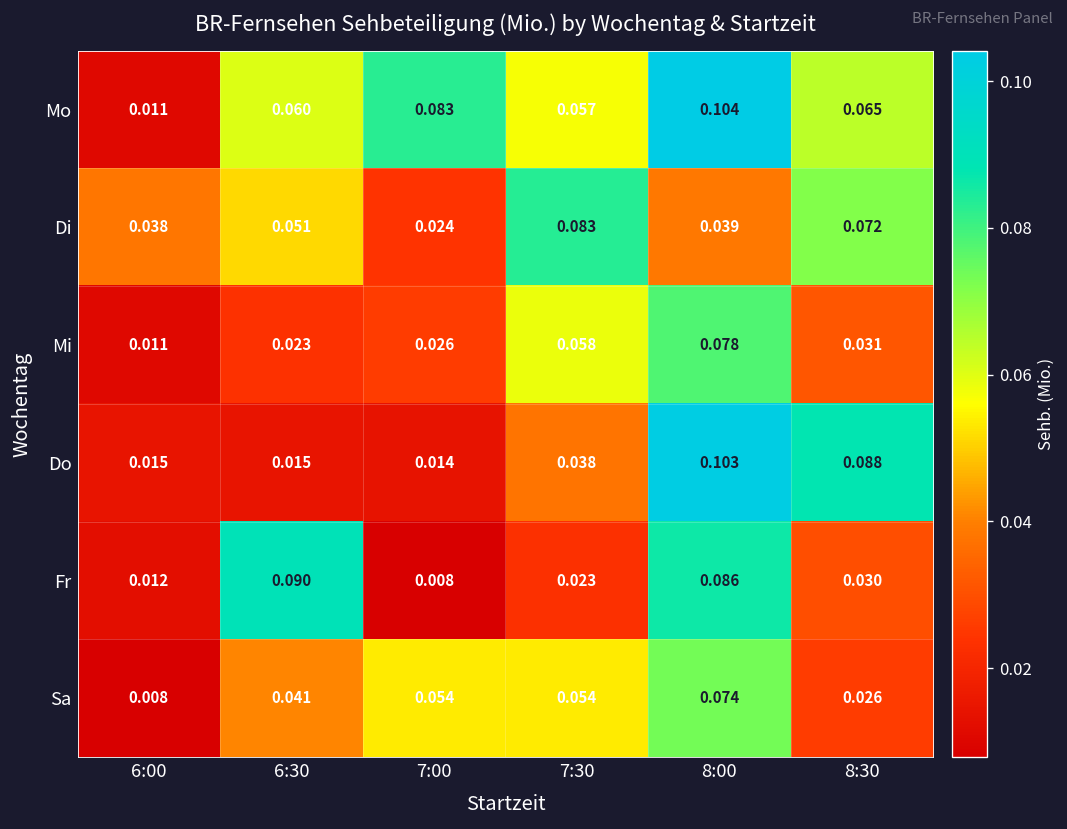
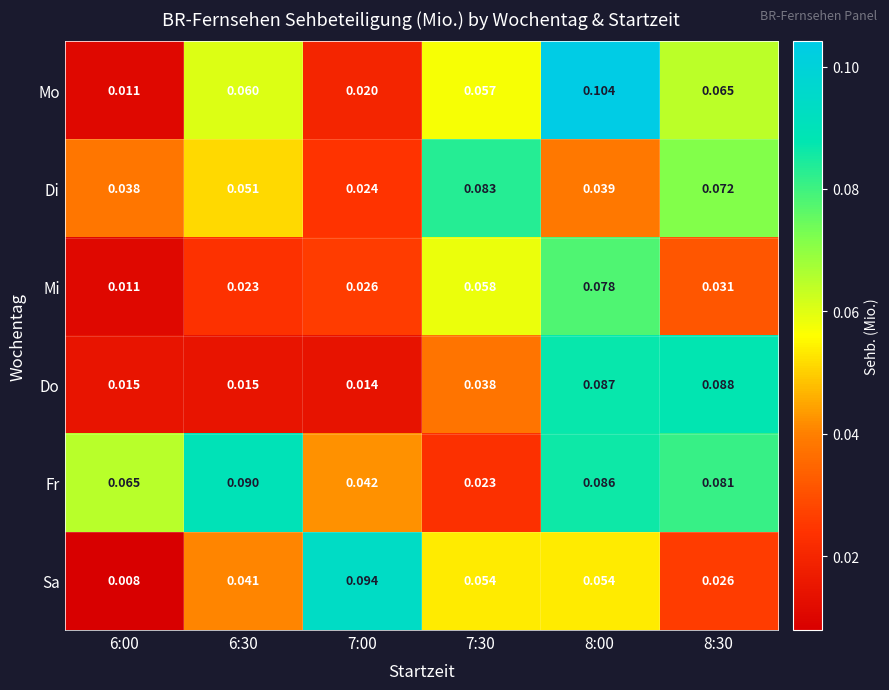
Mo, 7:00: 0.083 -> 0.020
Do, 8:00: 0.103 -> 0.087
Fr, 6:00: 0.012 -> 0.065
Fr, 7:00: 0.008 -> 0.042
Fr, 8:30: 0.030 -> 0.081
Sa, 7:00: 0.054 -> 0.094
Sa, 8:00: 0.074 -> 0.054
